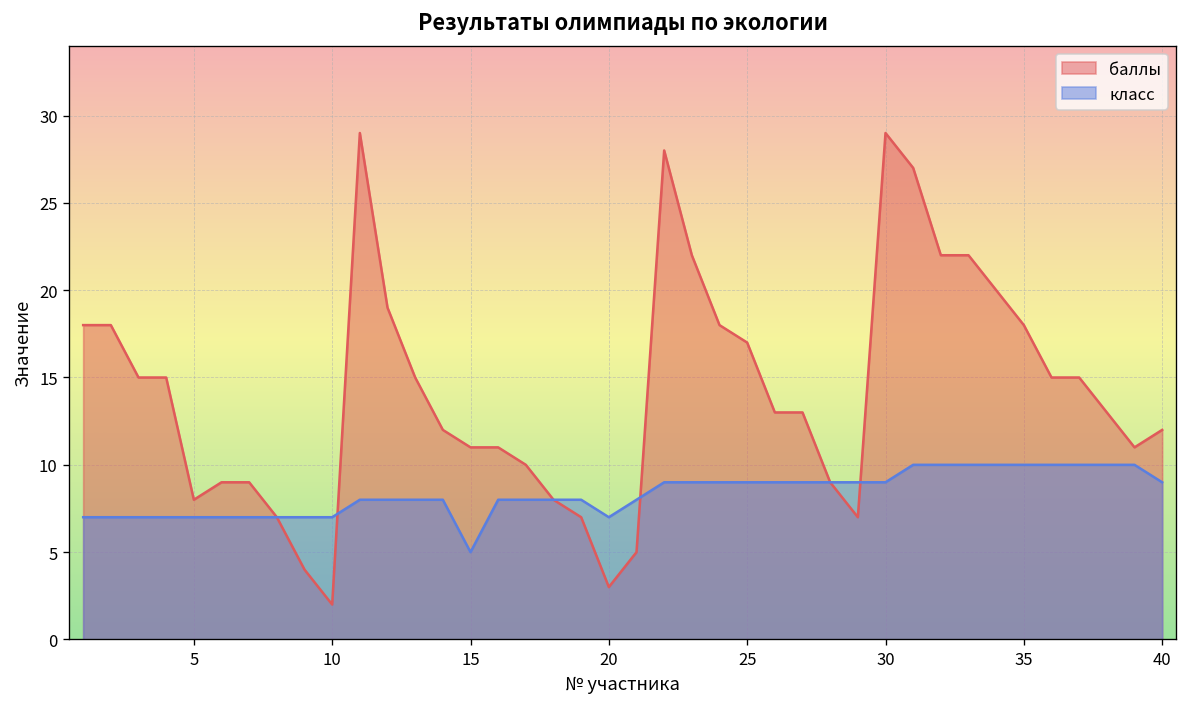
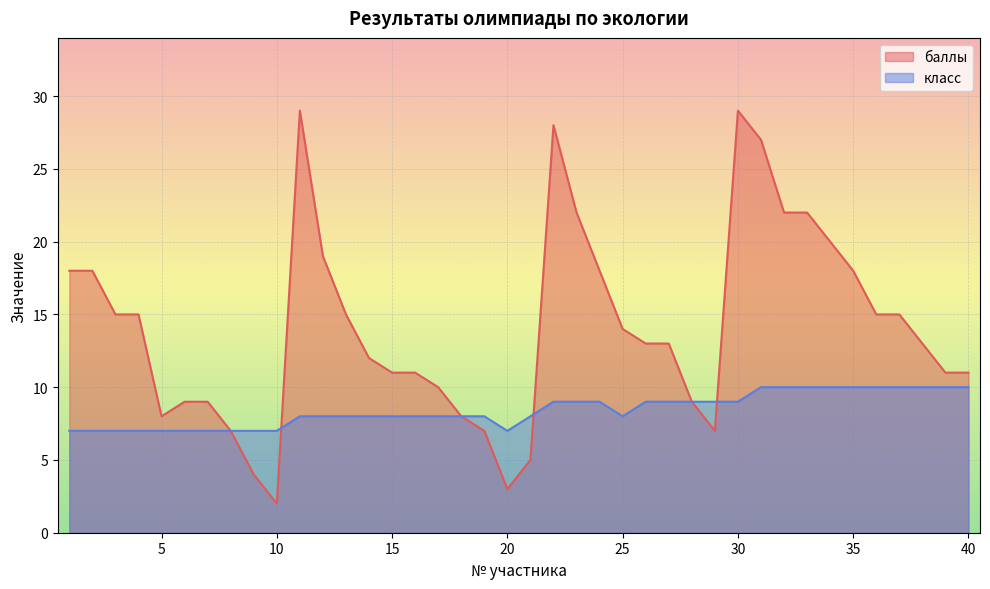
класс, 15: 5 -> 8
баллы, 25: 17 -> 14
класс, 25: 9 -> 8
баллы, 40: 12 -> 11
класс, 40: 9 -> 10
